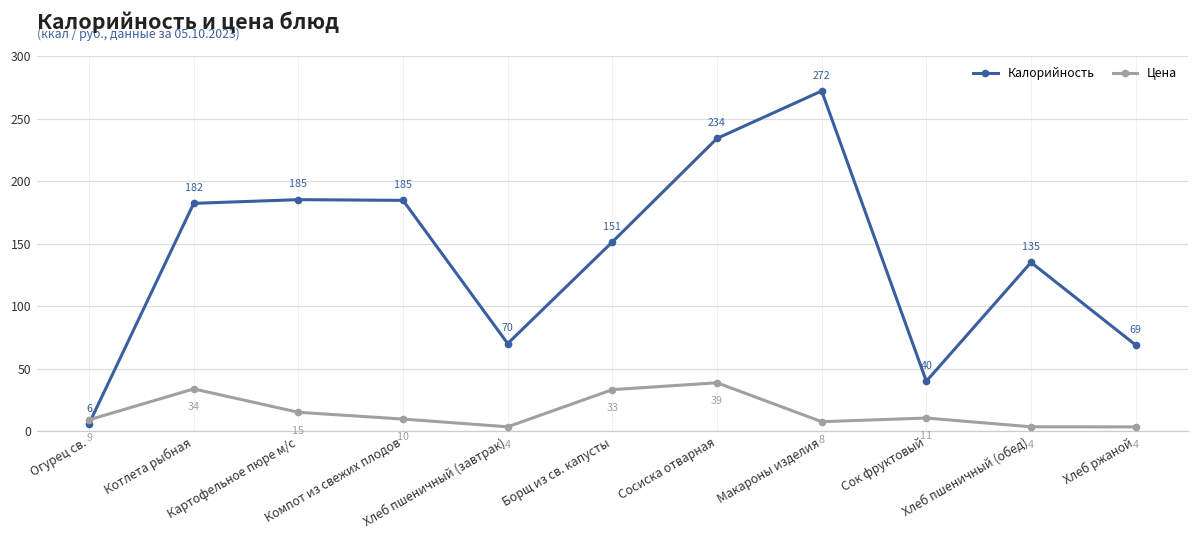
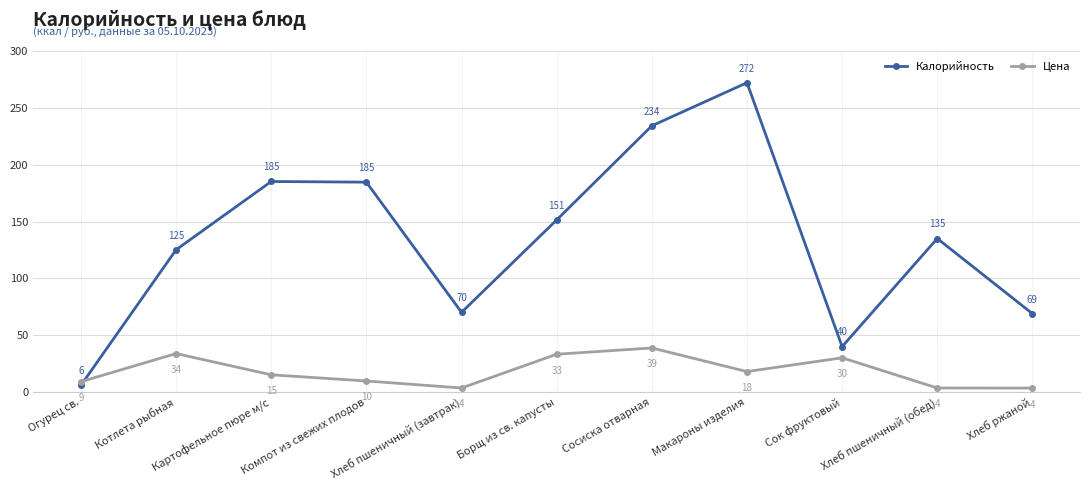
Калорийность, Котлета рыбная: 182 -> 125
Цена, Макароны изделия: 8 -> 18
Цена, Сок фруктовый: 11 -> 30
